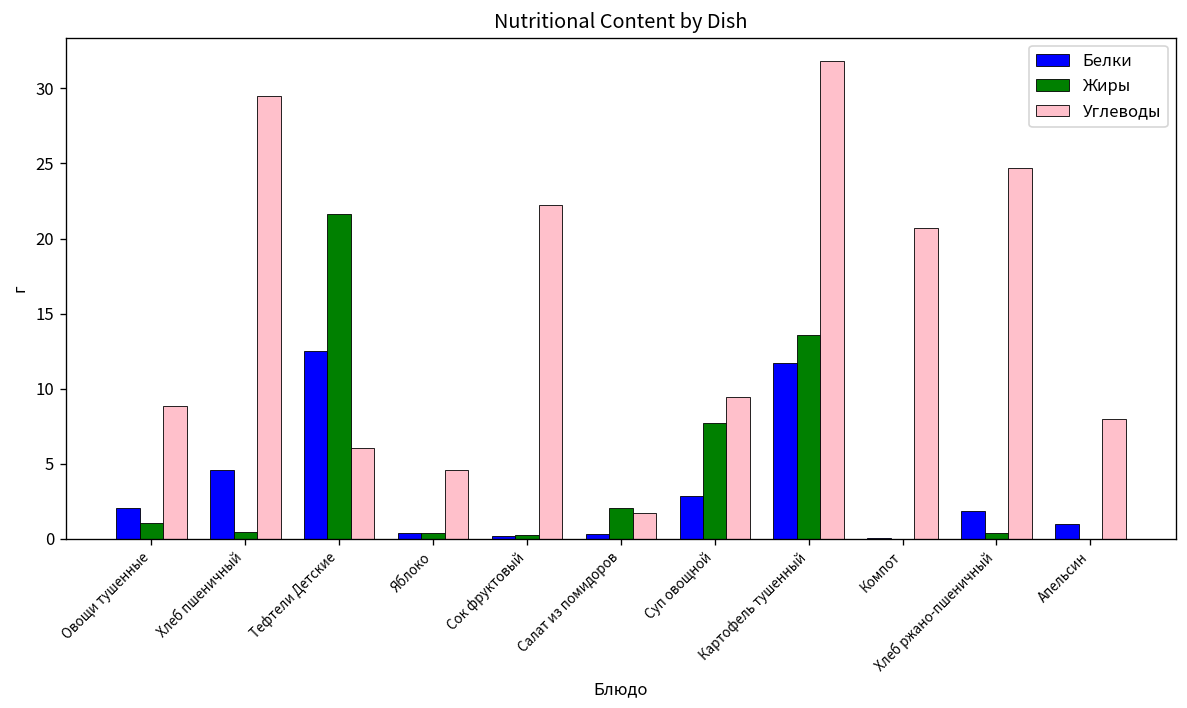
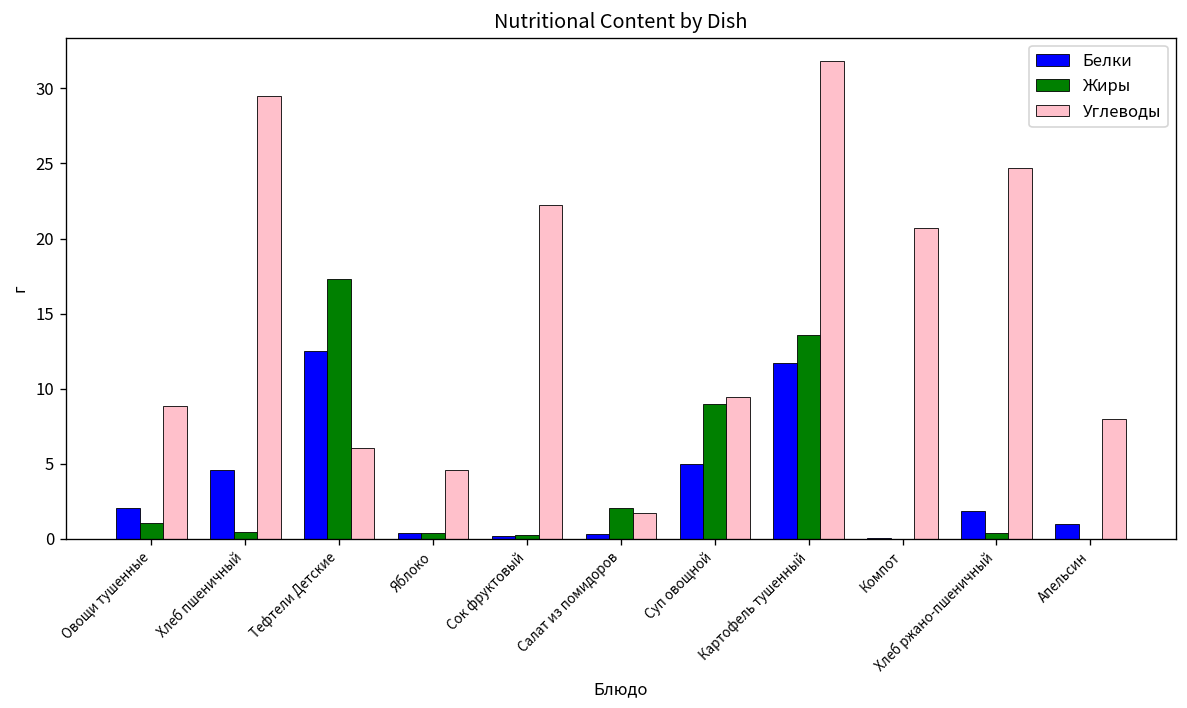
Жиры, Тефтели Детские: 21.6 -> 17.3
Белки, Суп овощной: 2.8 -> 5.0
Жиры, Суп овощной: 7.7 -> 9.0
